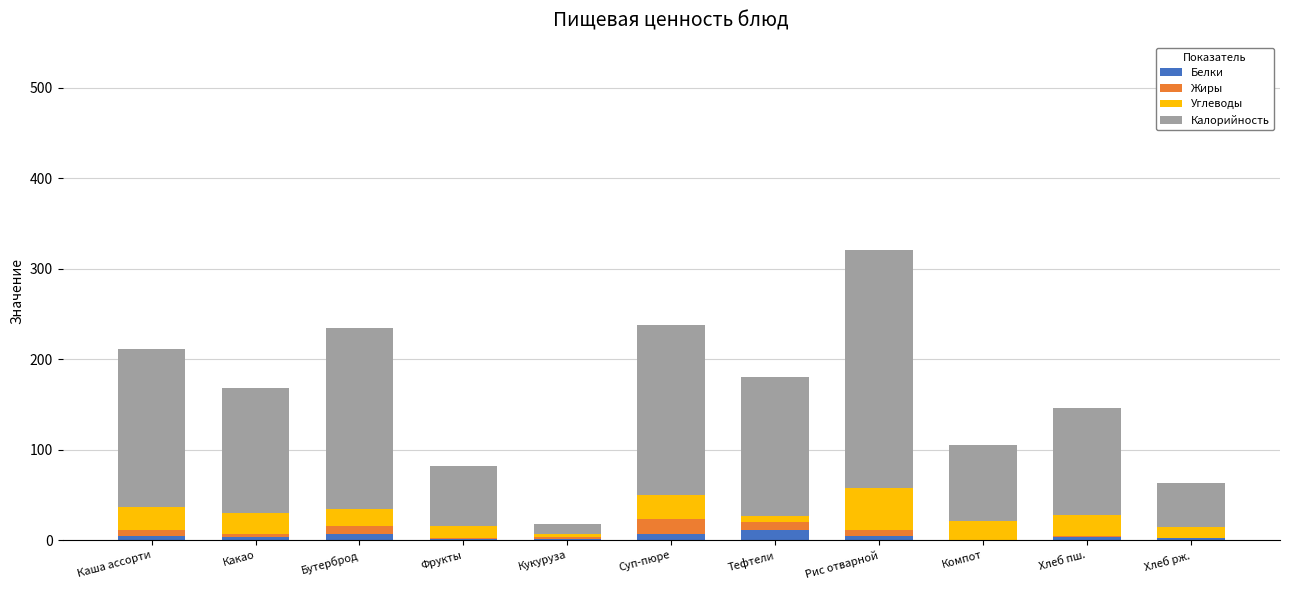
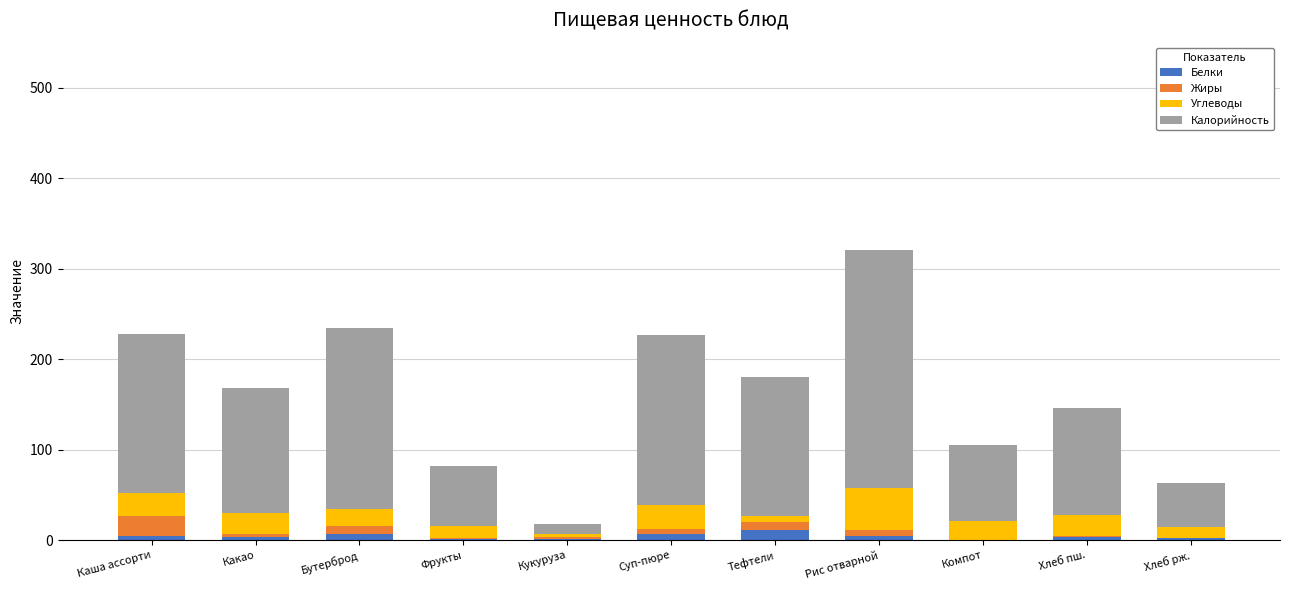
Жиры, Каша ассорти: 10 -> 20
Жиры, Суп-пюре: 20 -> 10
